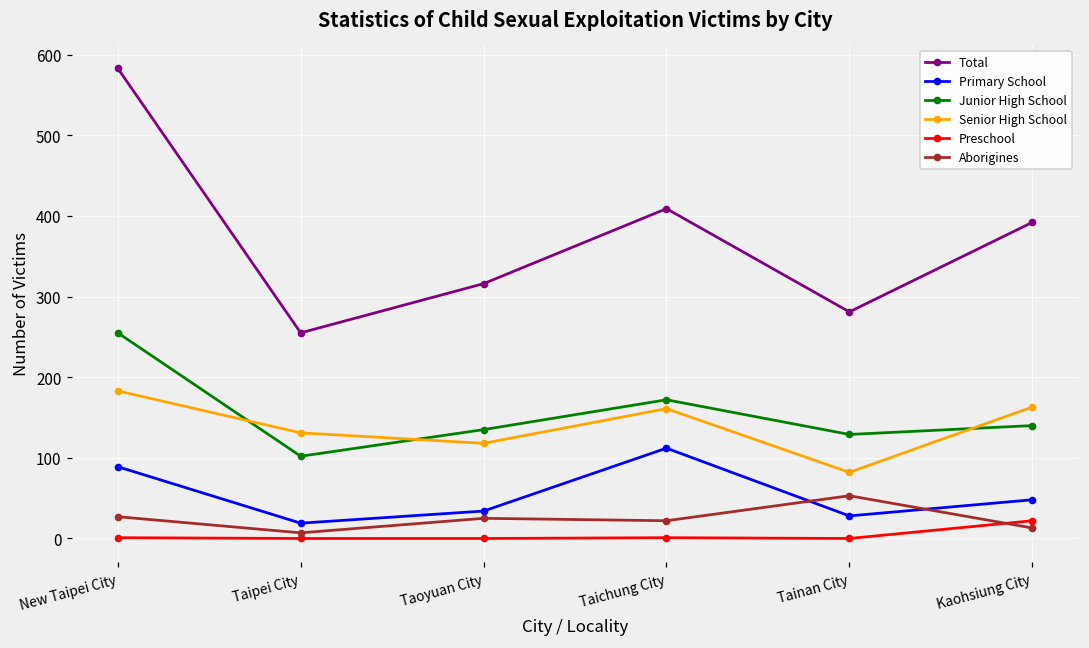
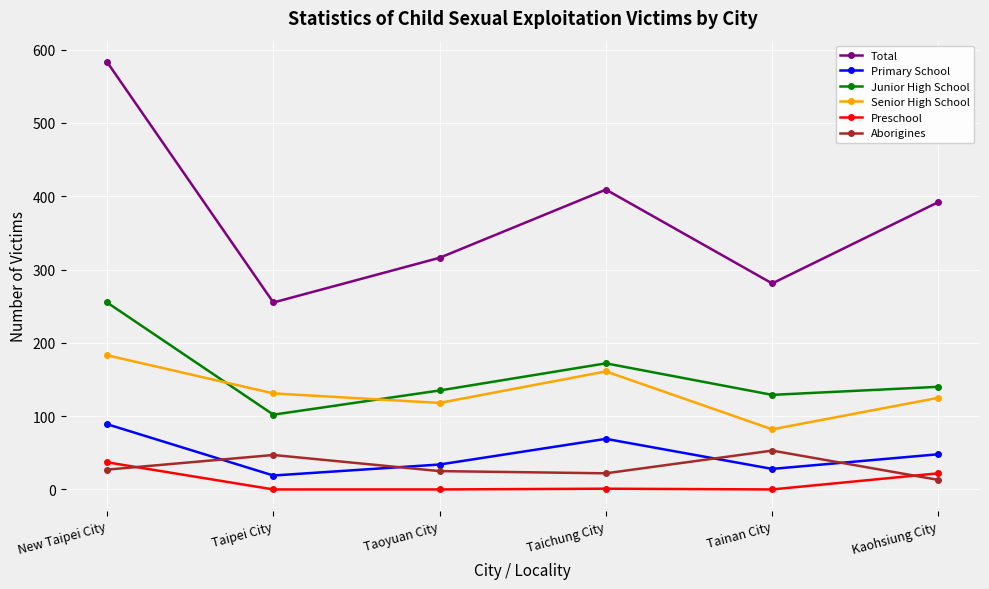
Preschool, New Taipei City: 0 -> 40
Aborigines, Taipei City: 10 -> 50
Primary School, Taichung City: 110 -> 70
Senior High School, Kaohsiung City: 160 -> 130
